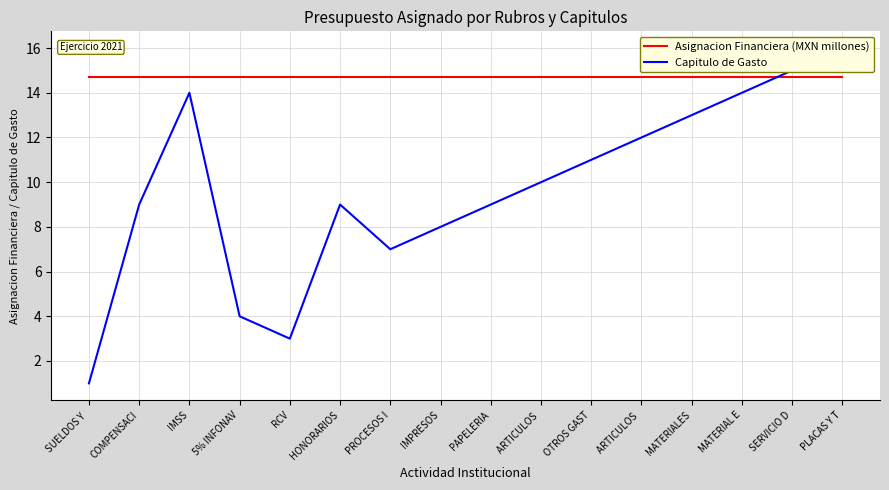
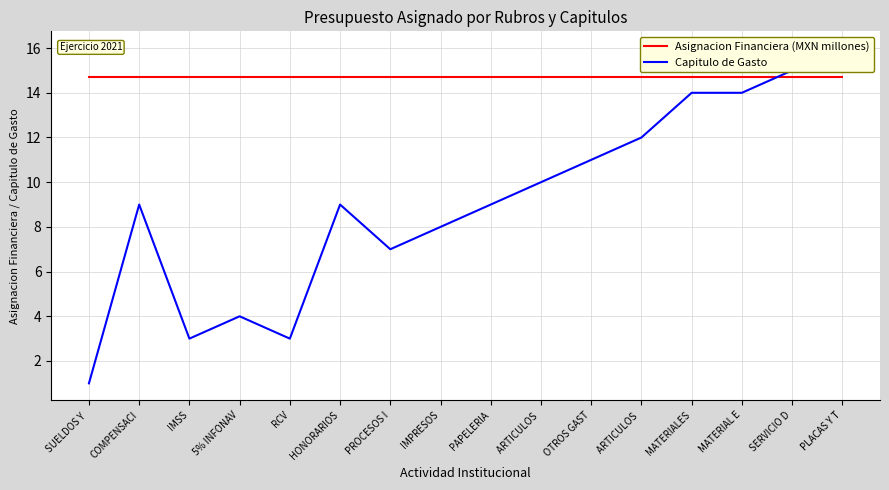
Capitulo de Gasto, IMSS: 14 -> 3
Capitulo de Gasto, MATERIALES: 13 -> 14
